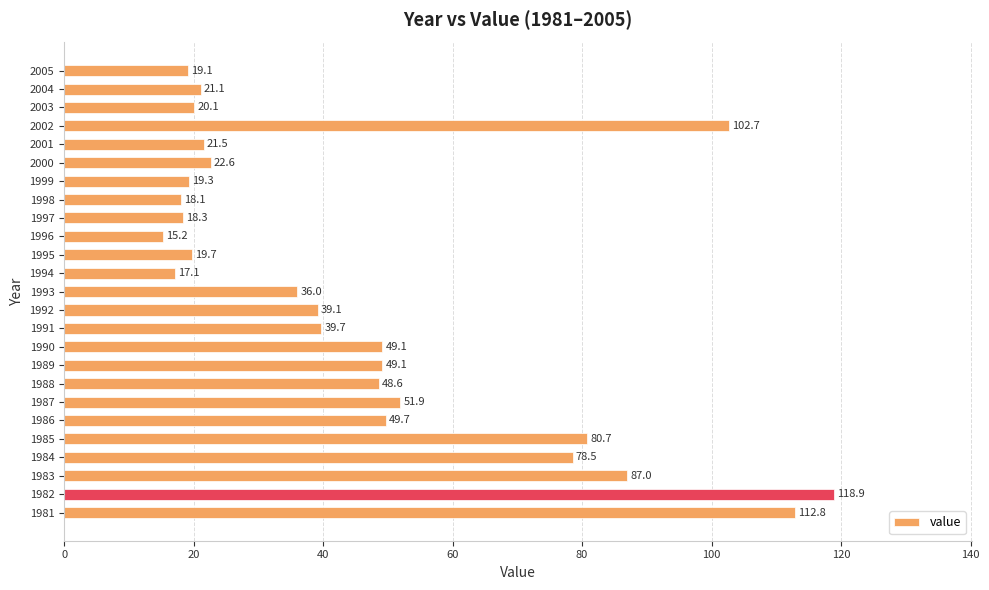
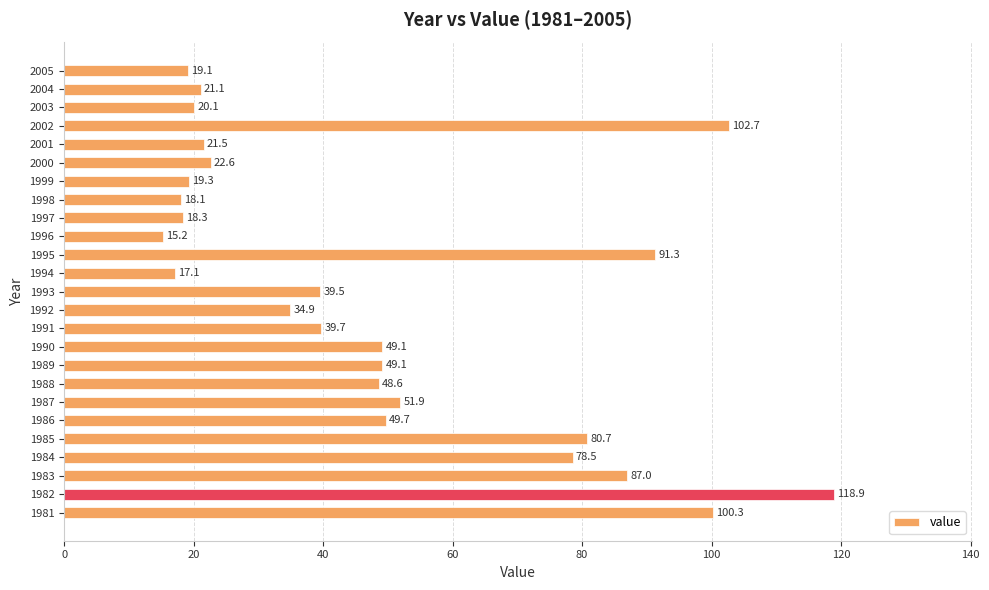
1995: 19.7 -> 91.3
1993: 36.0 -> 39.5
1992: 39.1 -> 34.9
1981: 112.8 -> 100.3
